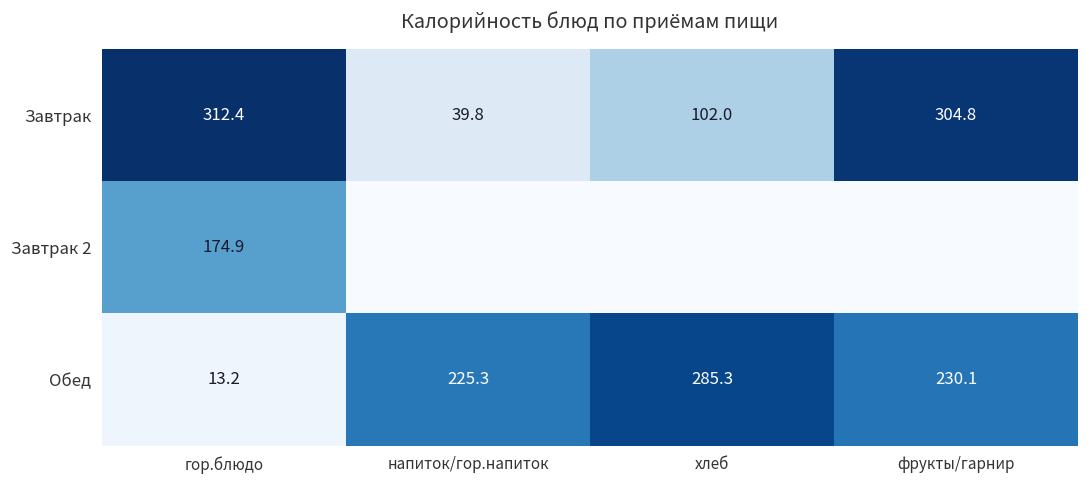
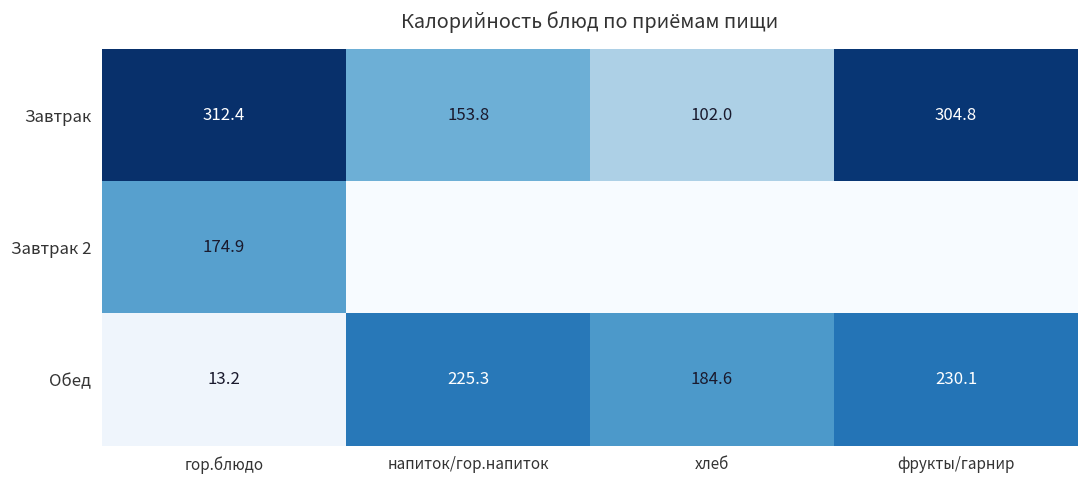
Завтрак, напиток/гор.напиток: 39.8 -> 153.8
Обед, хлеб: 285.3 -> 184.6
